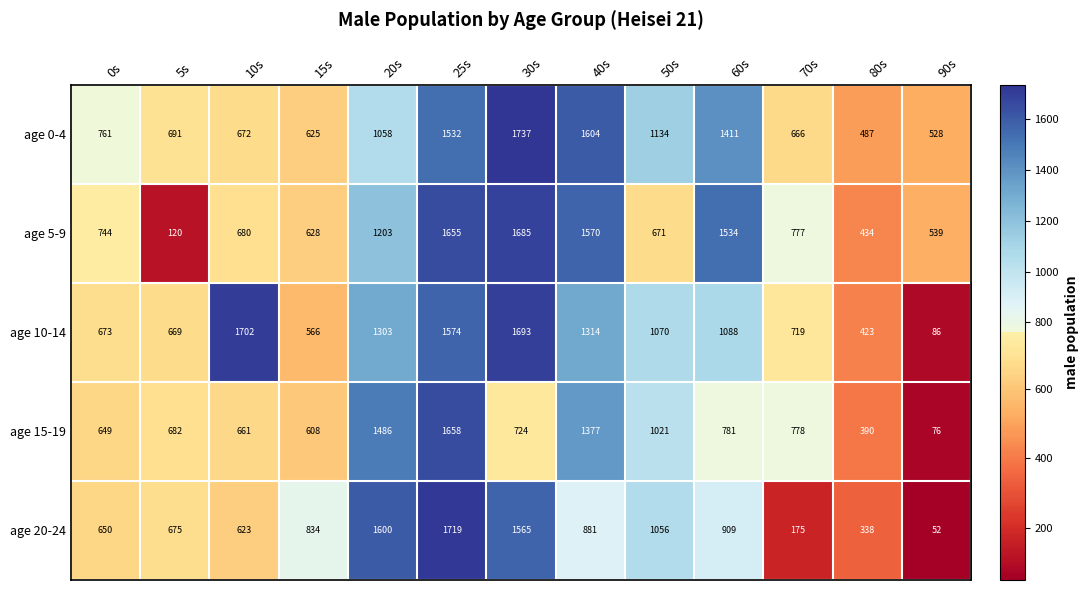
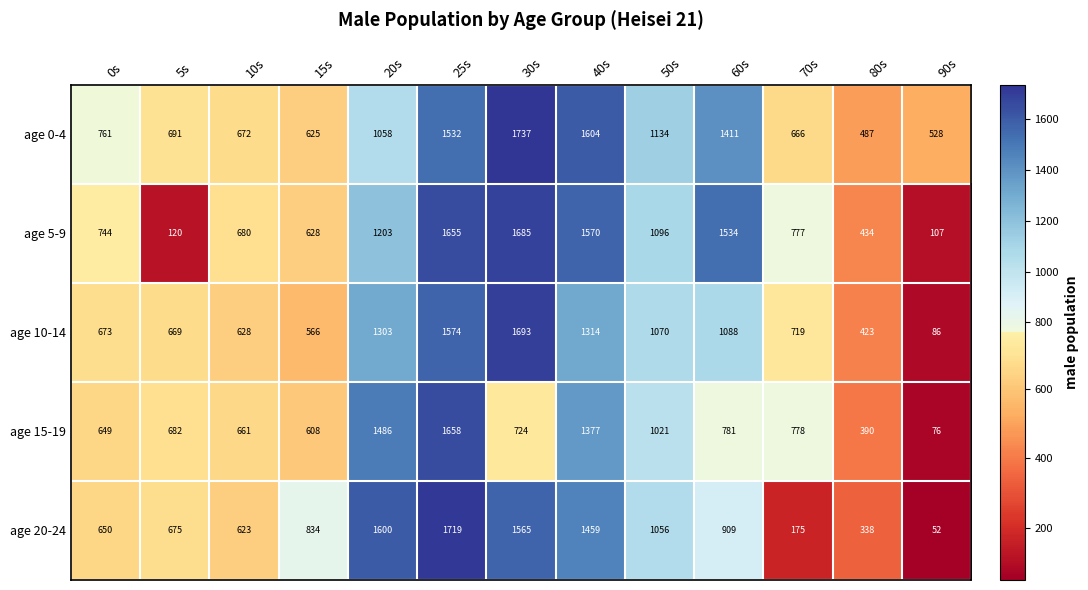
age 5-9, 50s: 671 -> 1096
age 5-9, 90s: 539 -> 107
age 10-14, 10s: 1702 -> 628
age 20-24, 40s: 881 -> 1459
